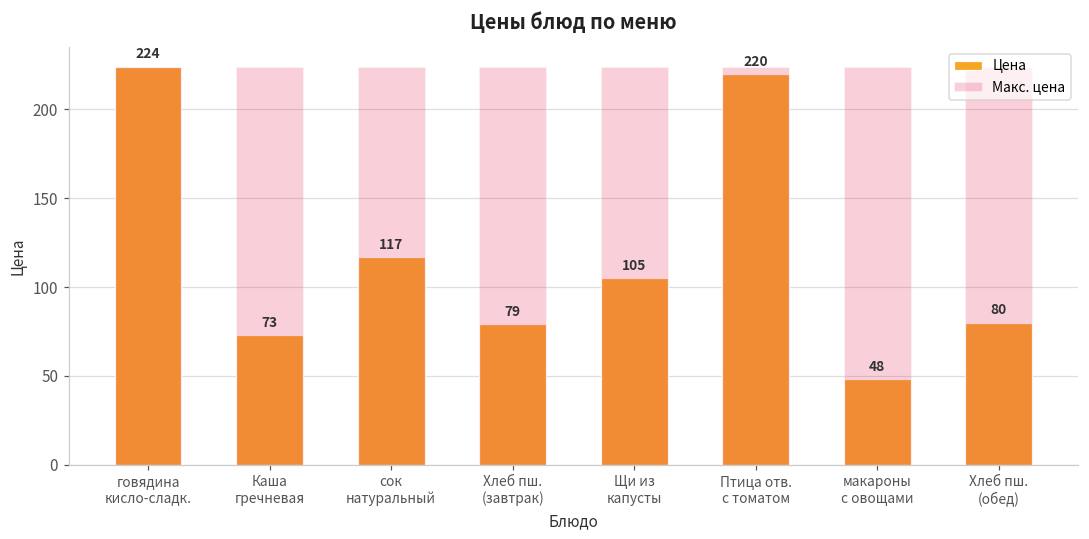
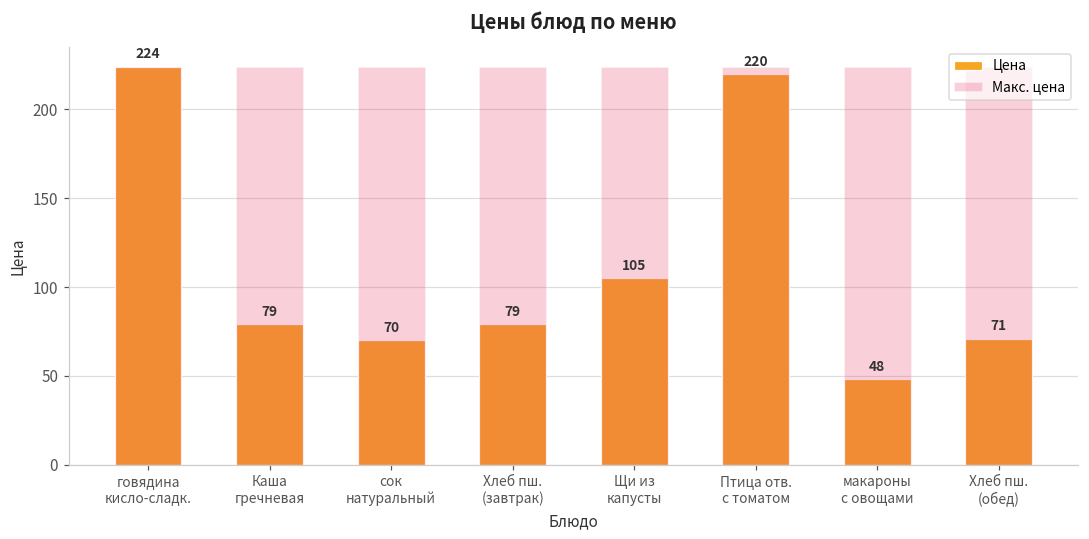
Цена, Каша гречневая: 73 -> 79
Цена, сок натуральный: 117 -> 70
Цена, Хлеб пш. (обед): 80 -> 71
